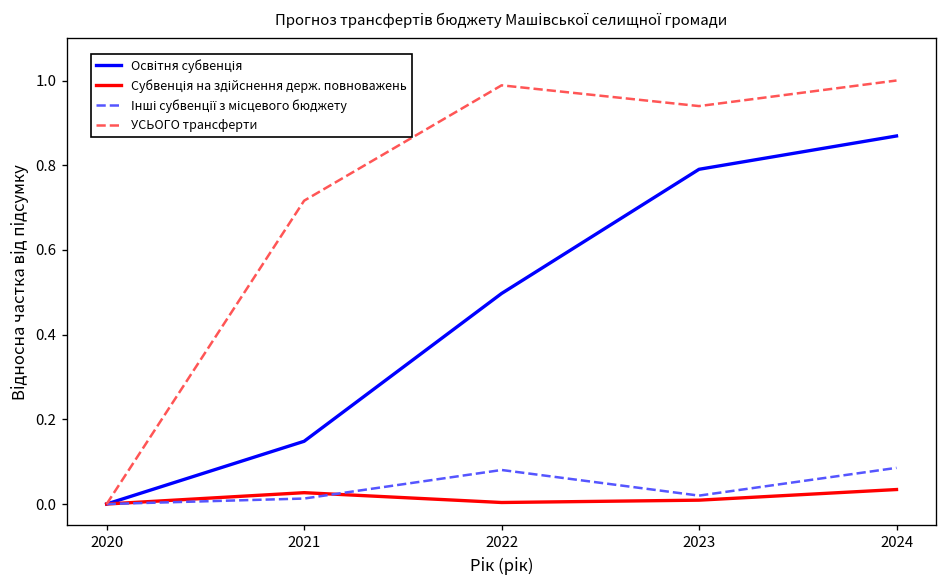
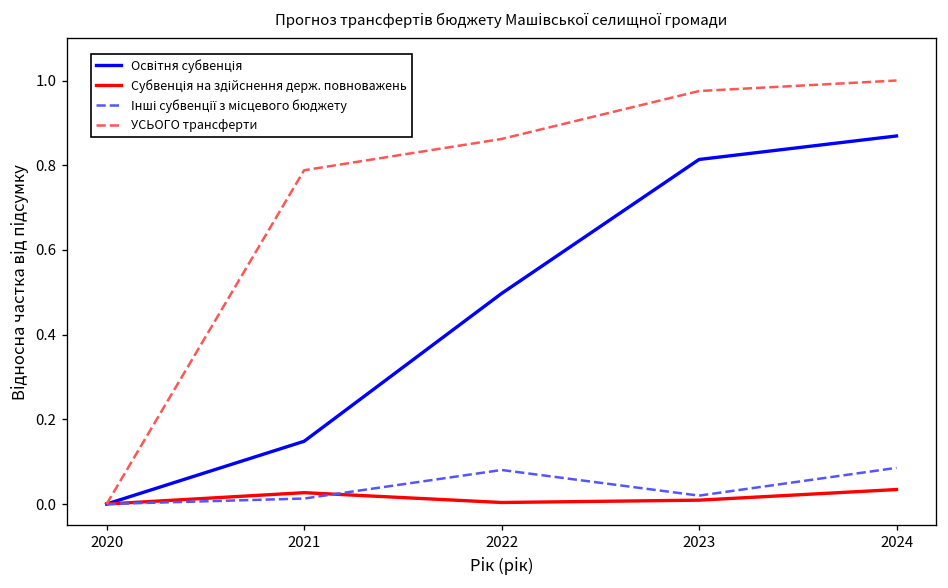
УСЬОГО трансферти, 2021: 0.72 -> 0.79
УСЬОГО трансферти, 2022: 0.99 -> 0.86
Освітня субвенція, 2023: 0.79 -> 0.81
УСЬОГО трансферти, 2023: 0.94 -> 0.98
